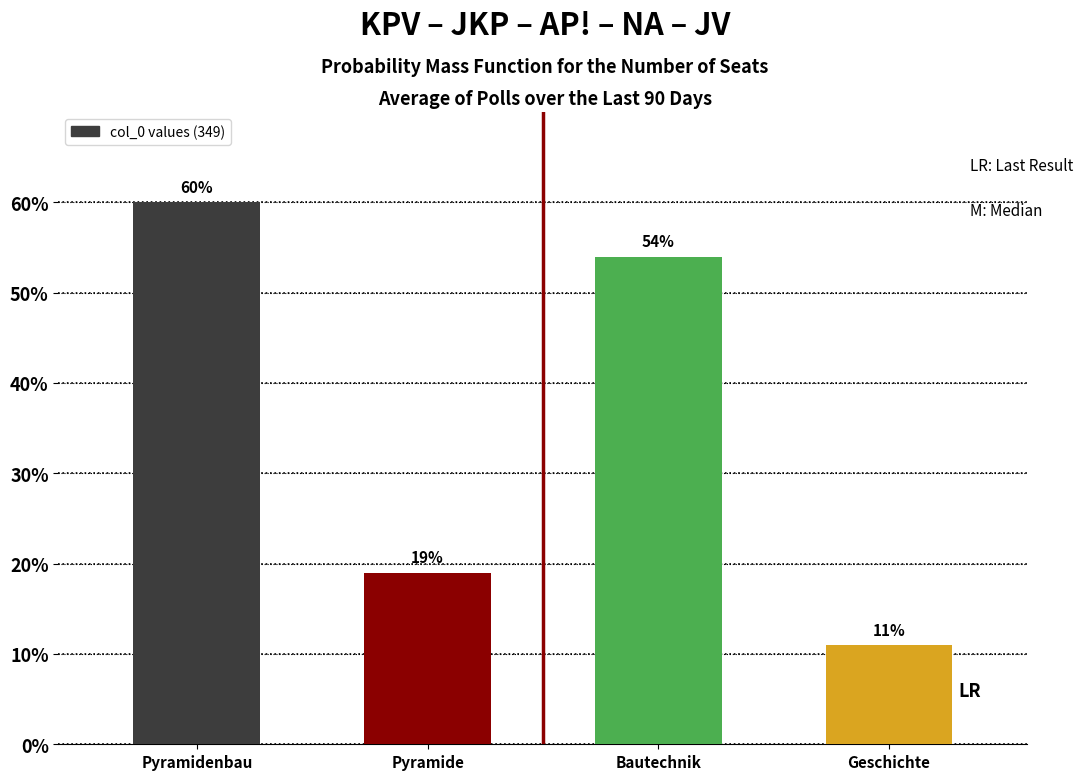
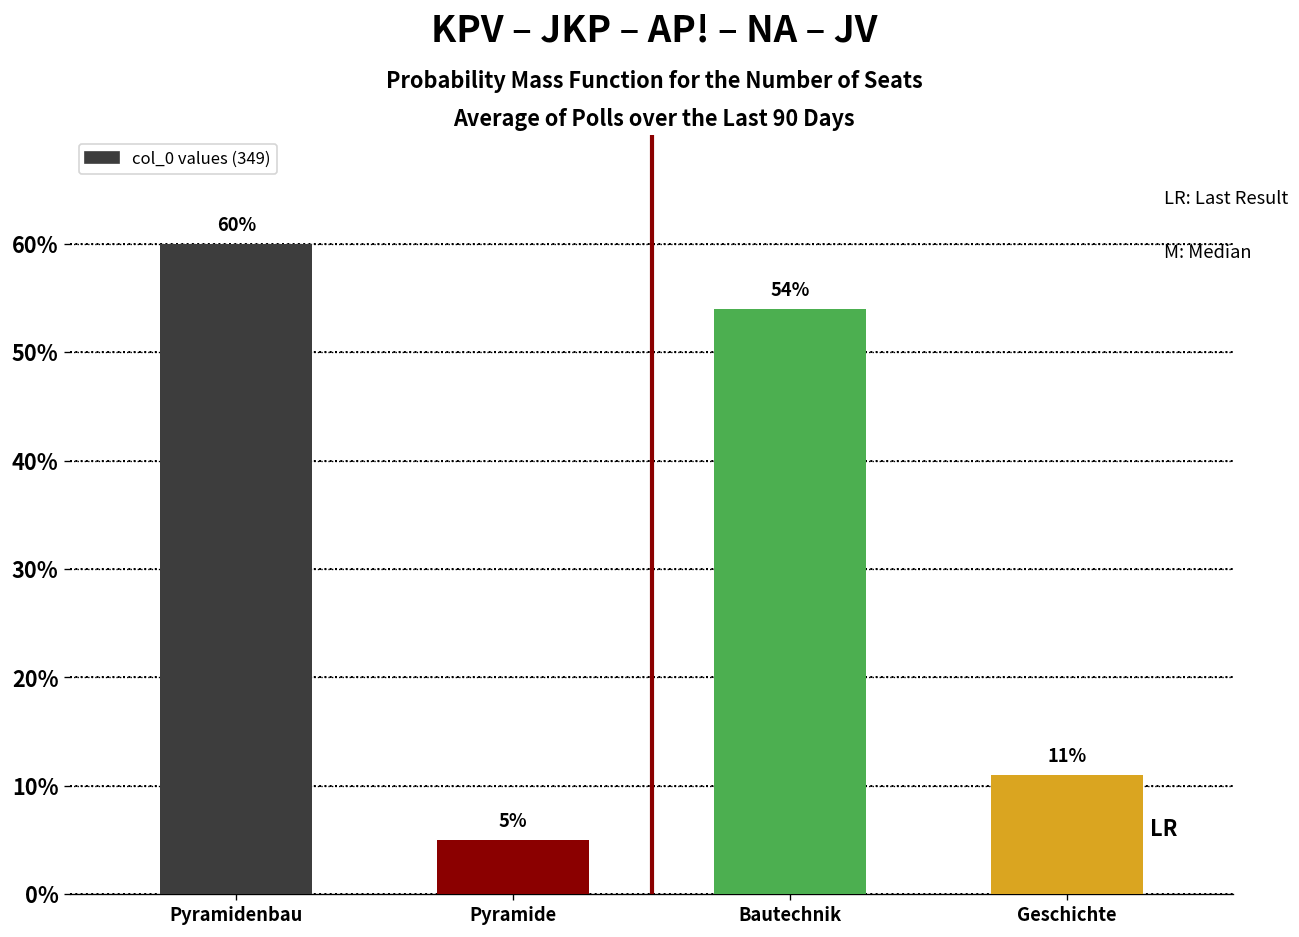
Pyramide: 19% -> 5%
